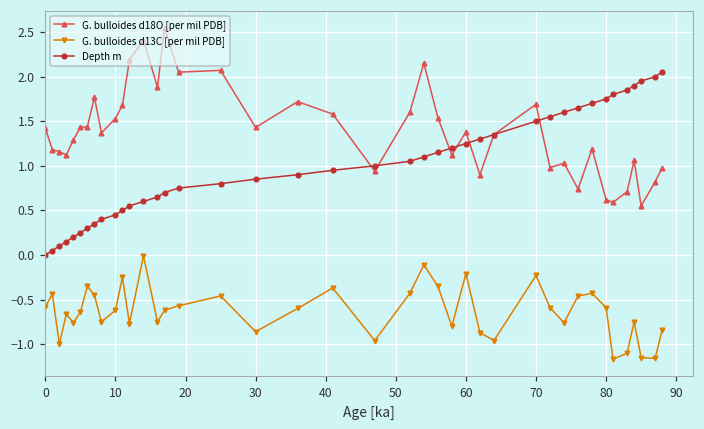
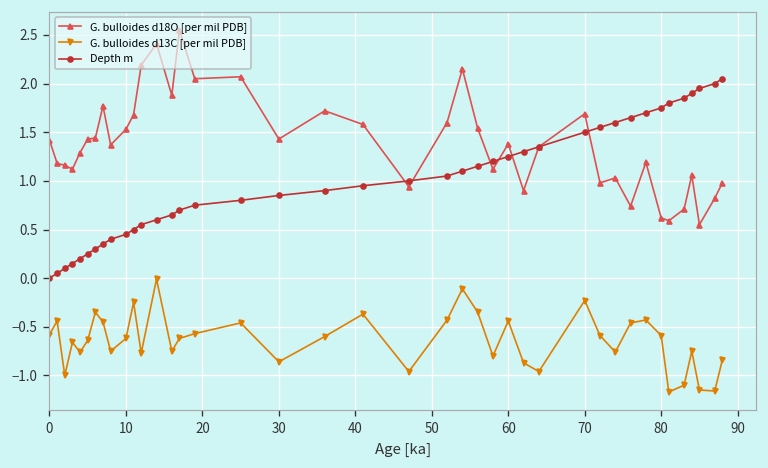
G. bulloides d13C [per mil PDB], 60: -0.2 -> -0.4
